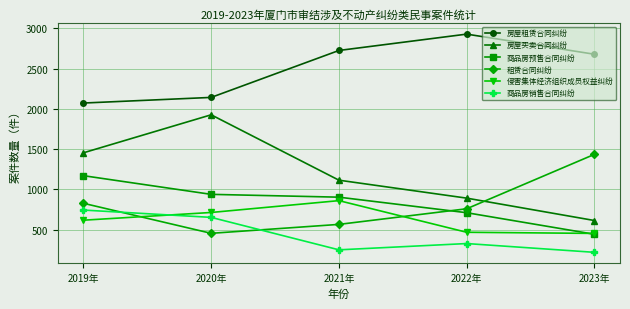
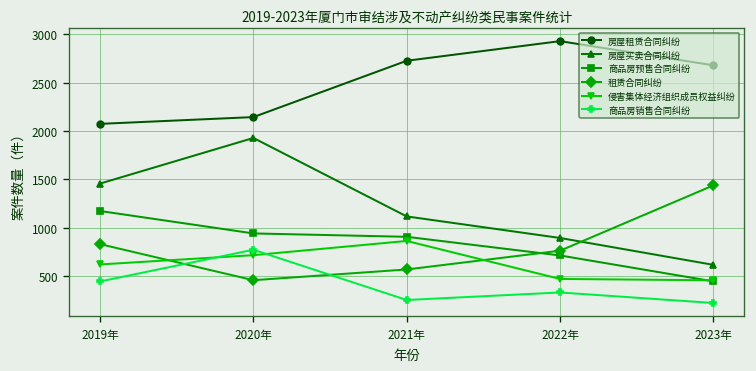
商品房销售合同纠纷, 2019年: 700 -> 400
商品房销售合同纠纷, 2020年: 700 -> 800
